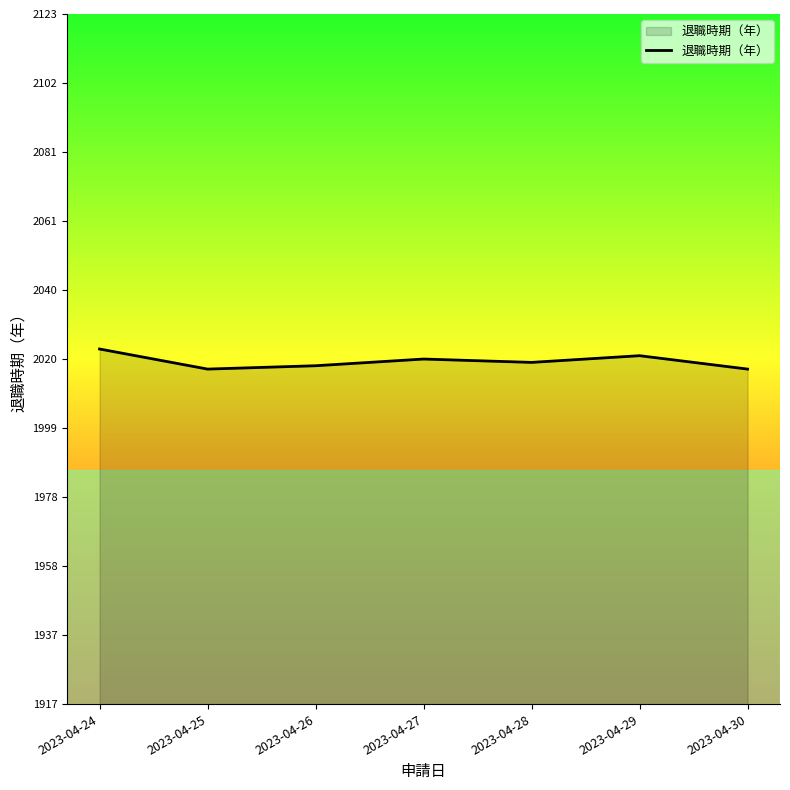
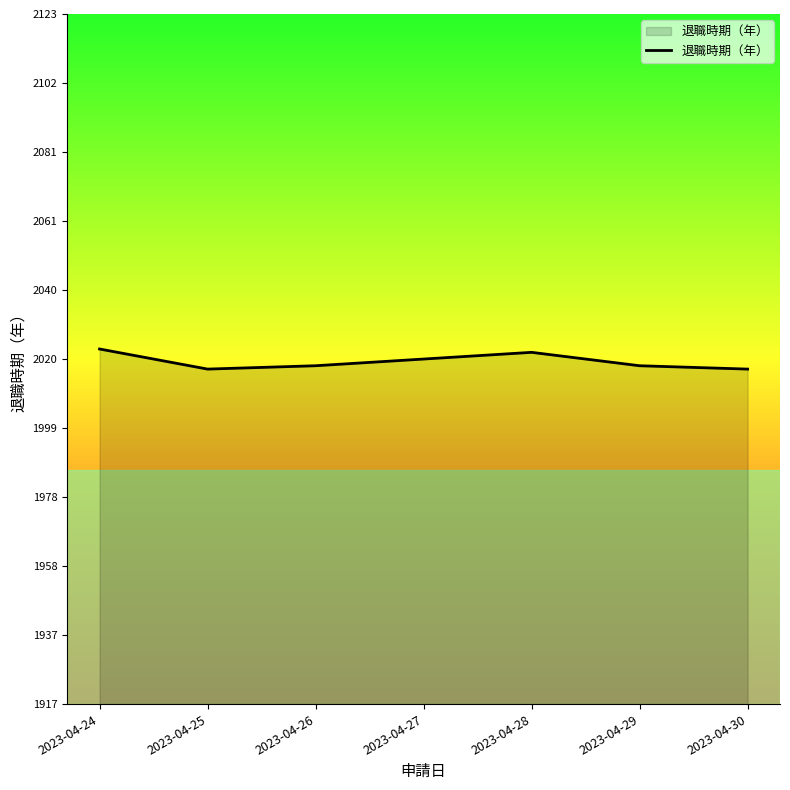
2023-04-28: 2019 -> 2022
2023-04-29: 2021 -> 2018
